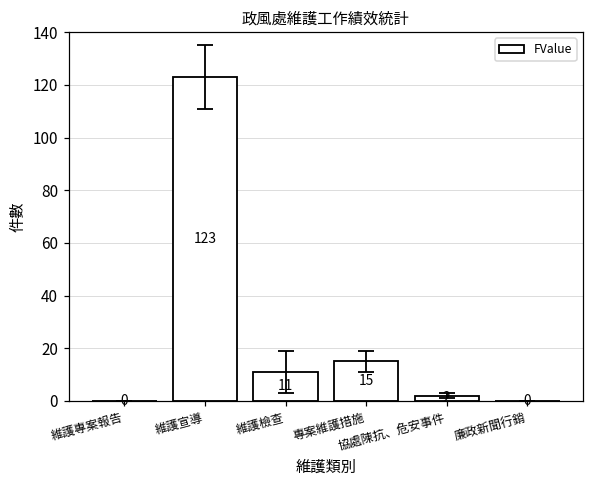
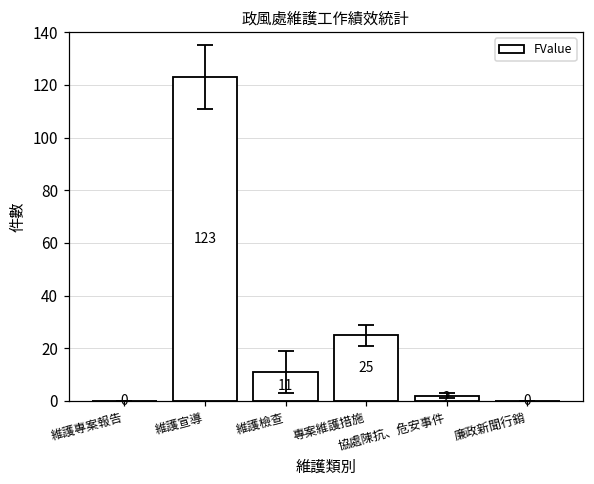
FValue, 專案維護措施: 15 -> 25
